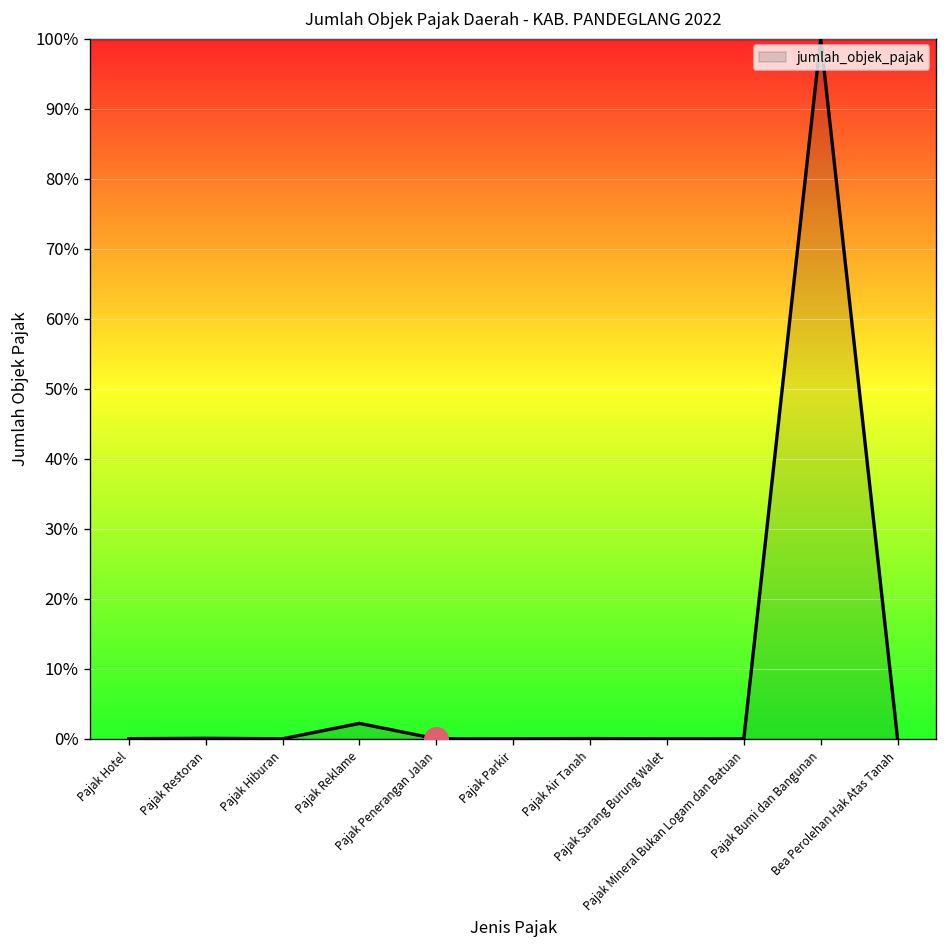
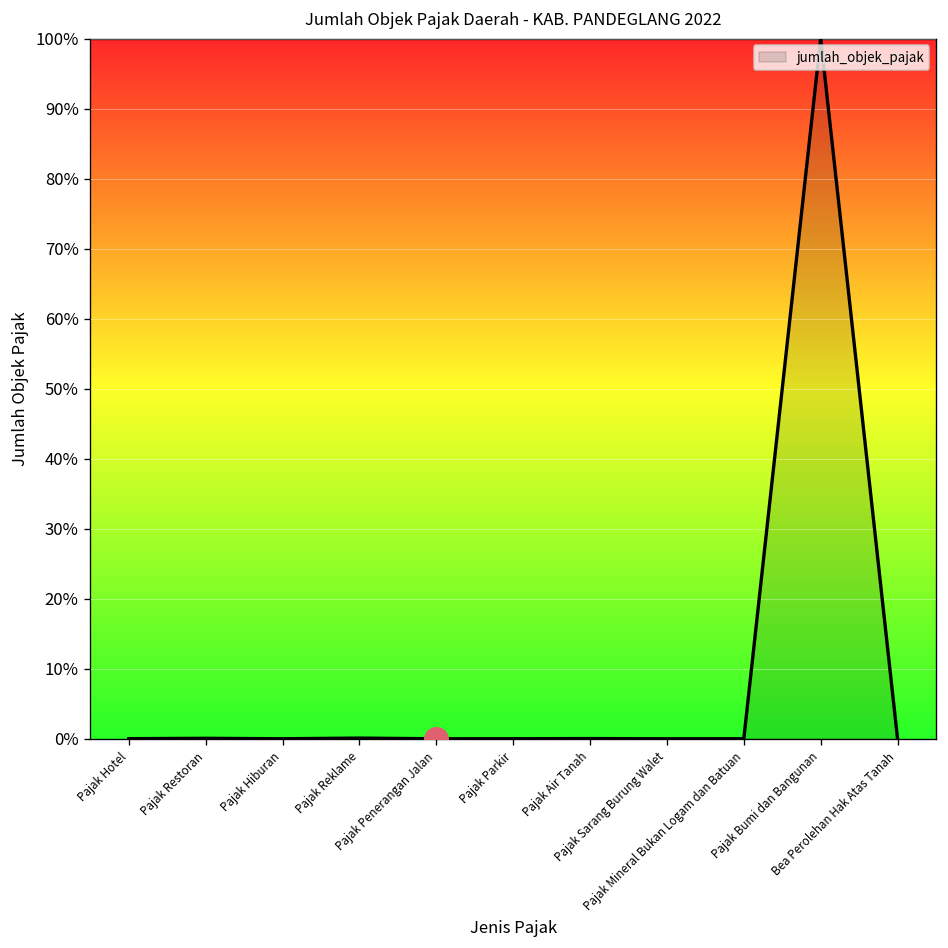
jumlah_objek_pajak, Pajak Reklame: 2% -> 0%
